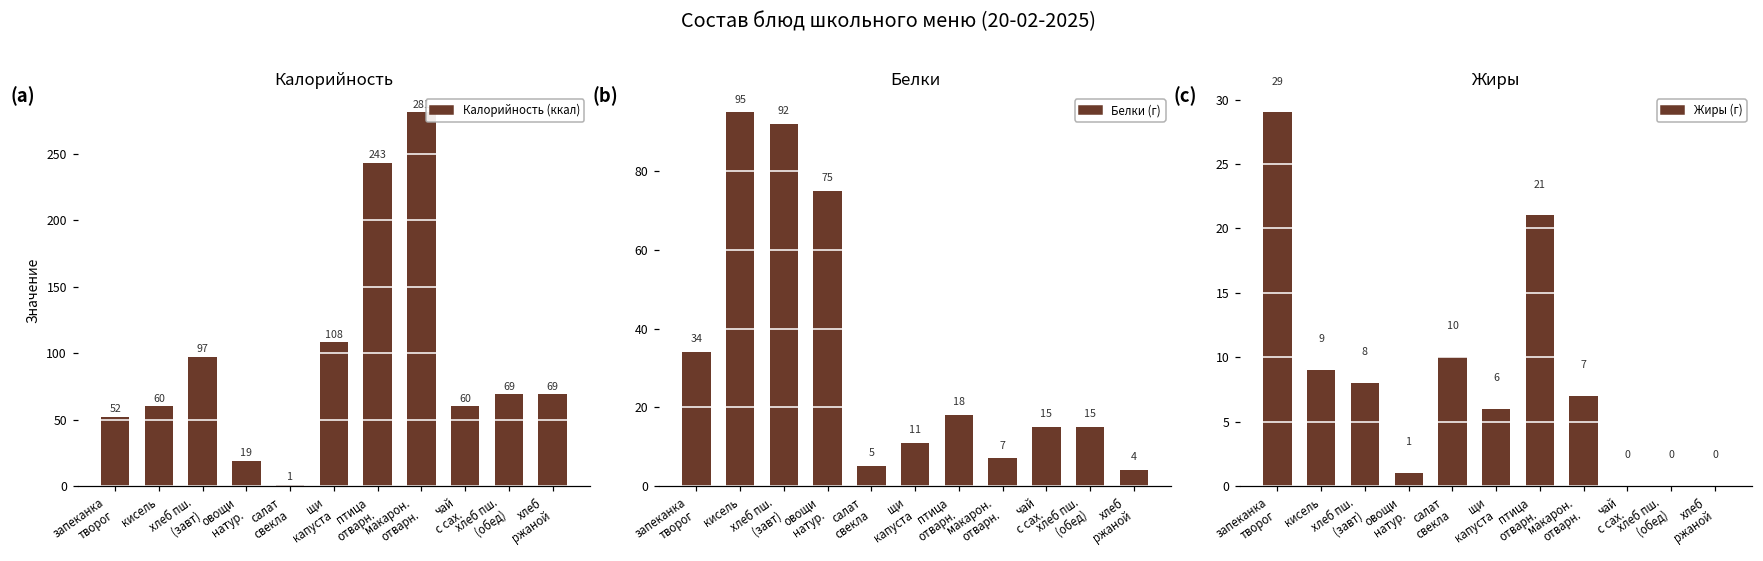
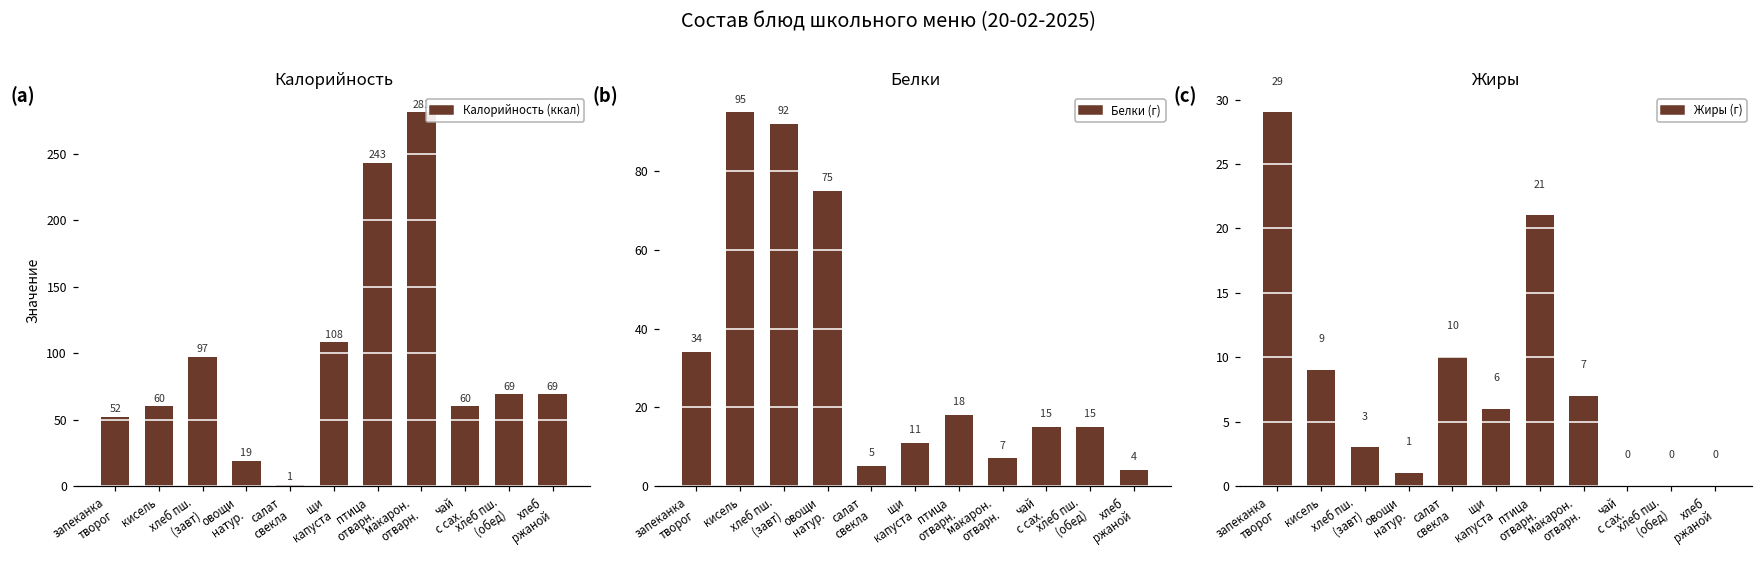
Жиры, хлеб пш. (завт): 8 -> 3
